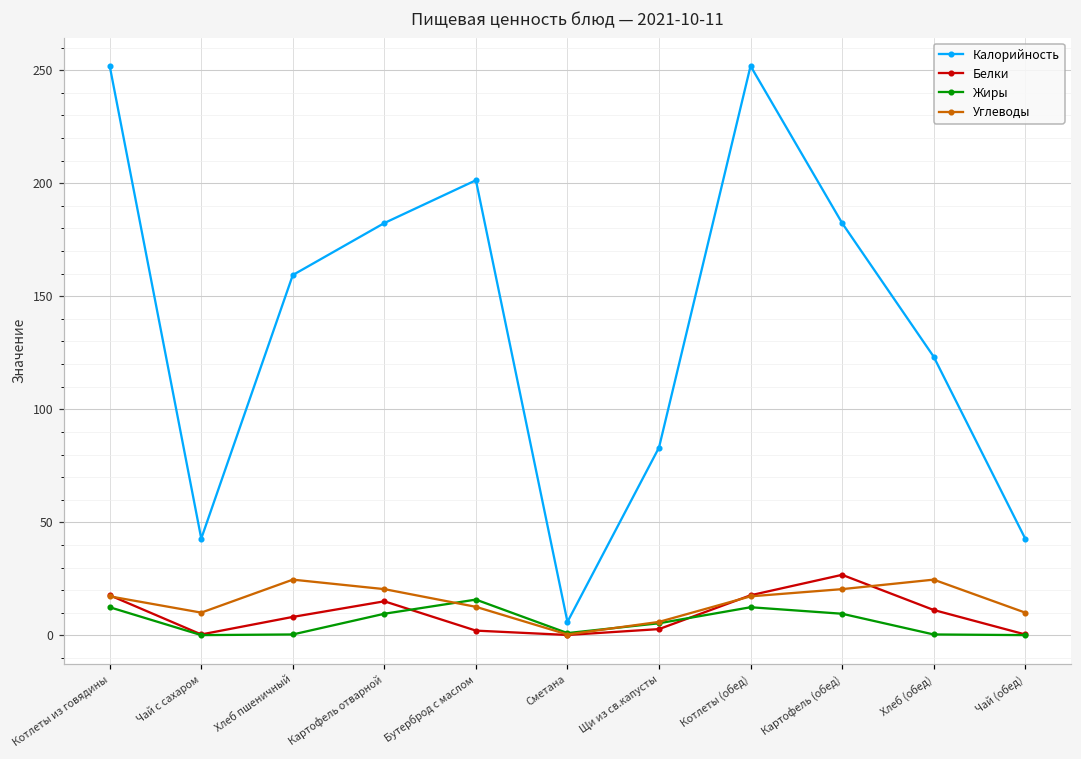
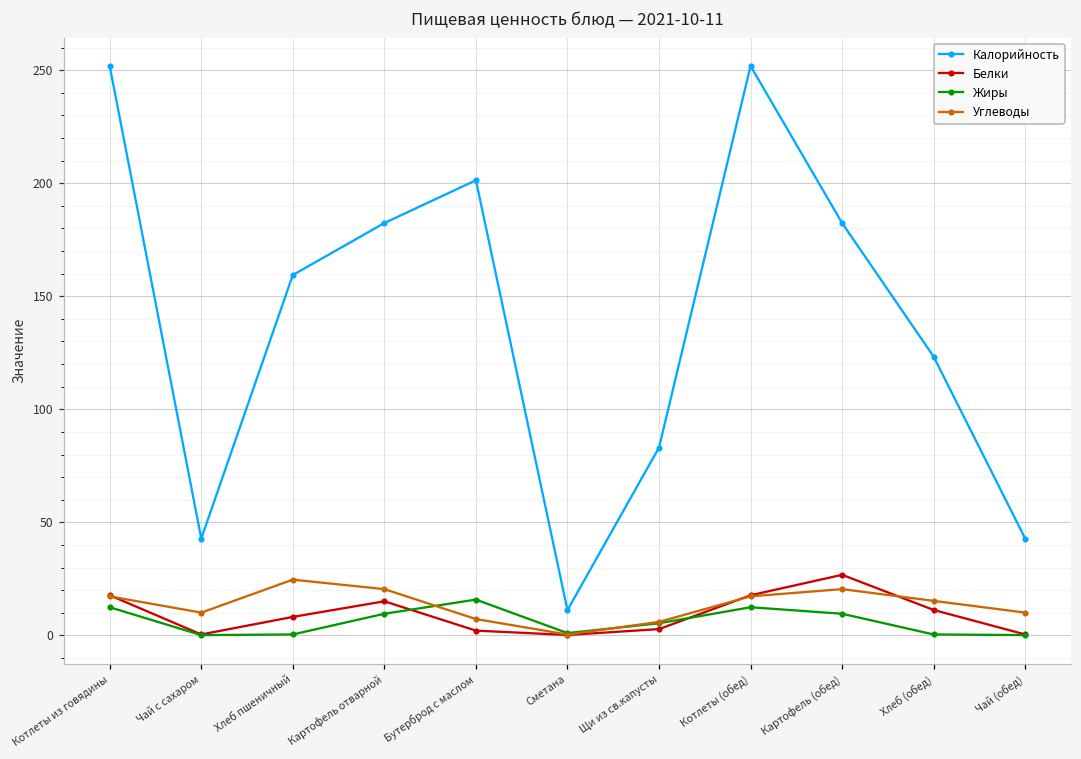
Углеводы, Бутерброд с маслом: 13 -> 7
Калорийность, Сметана: 6 -> 11
Углеводы, Хлеб (обед): 25 -> 15
